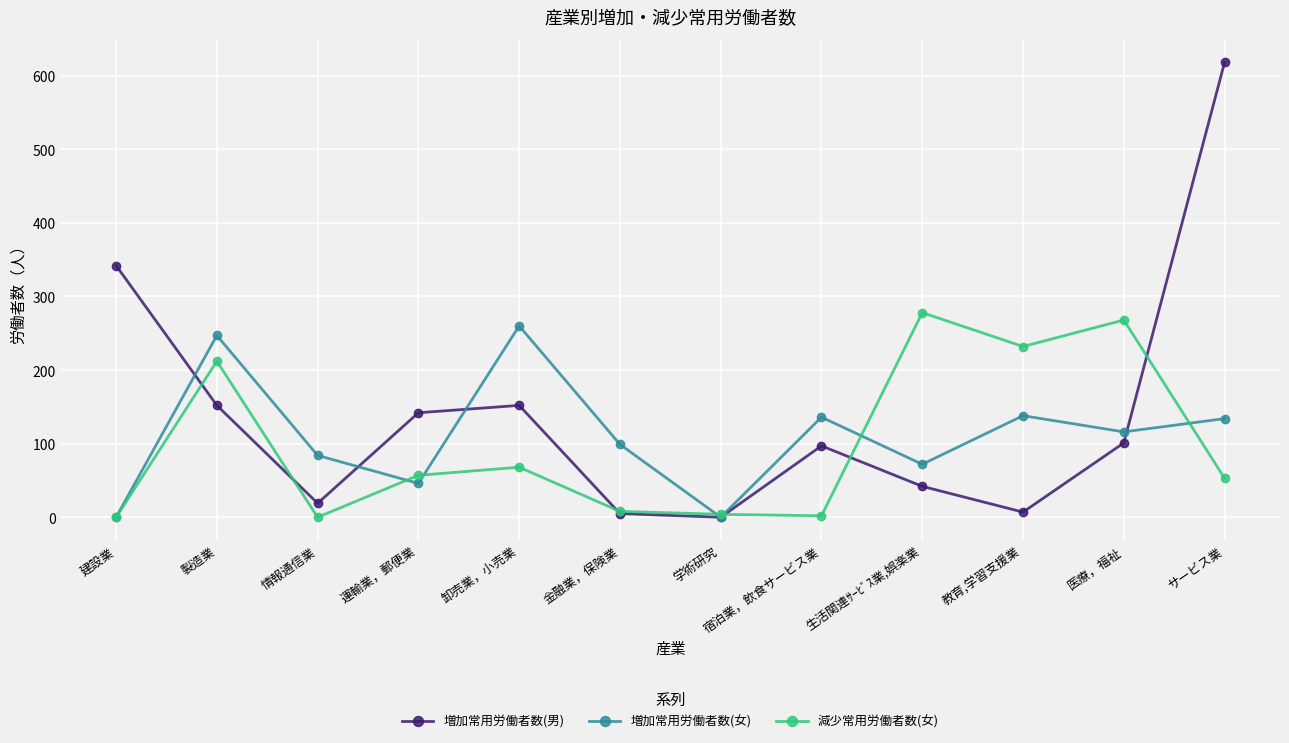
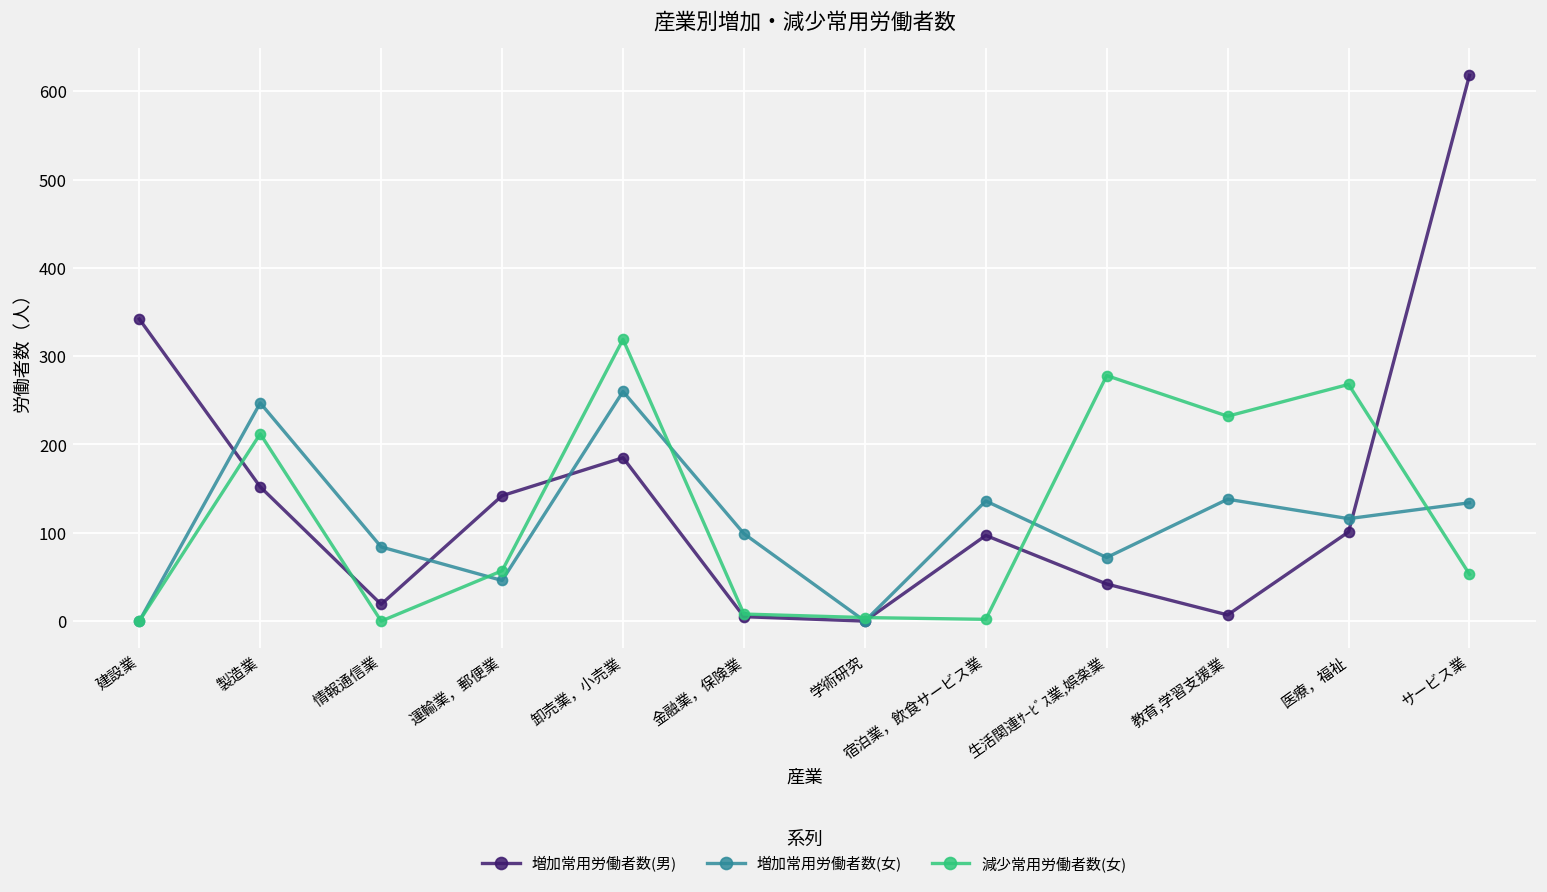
増加常用労働者数(男), 卸売業，小売業: 150 -> 190
減少常用労働者数(女), 卸売業，小売業: 70 -> 320
